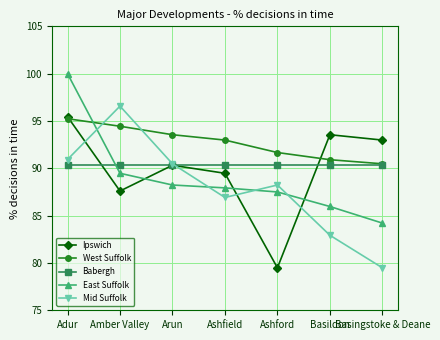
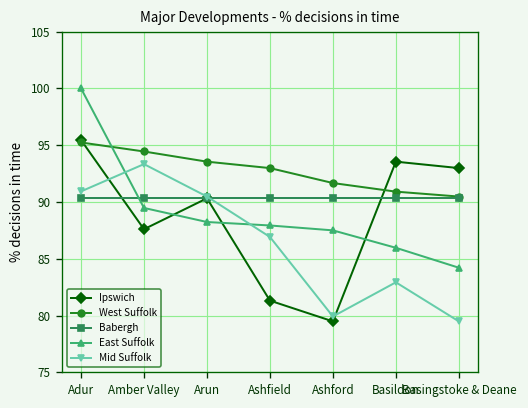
Mid Suffolk, Amber Valley: 97 -> 93
Ipswich, Ashfield: 89 -> 81
Mid Suffolk, Ashford: 88 -> 80
